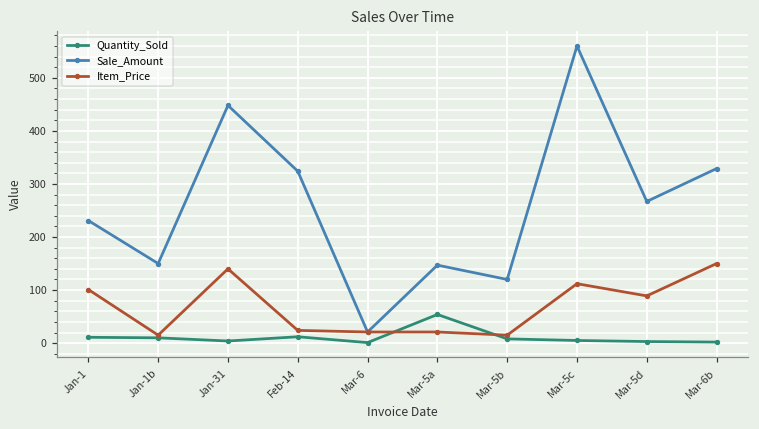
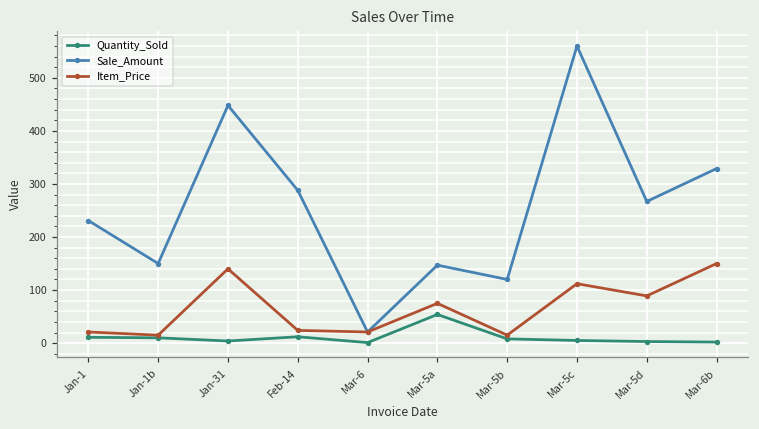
Item_Price, Jan-1: 100 -> 20
Sale_Amount, Feb-14: 320 -> 290
Item_Price, Mar-5a: 20 -> 80
